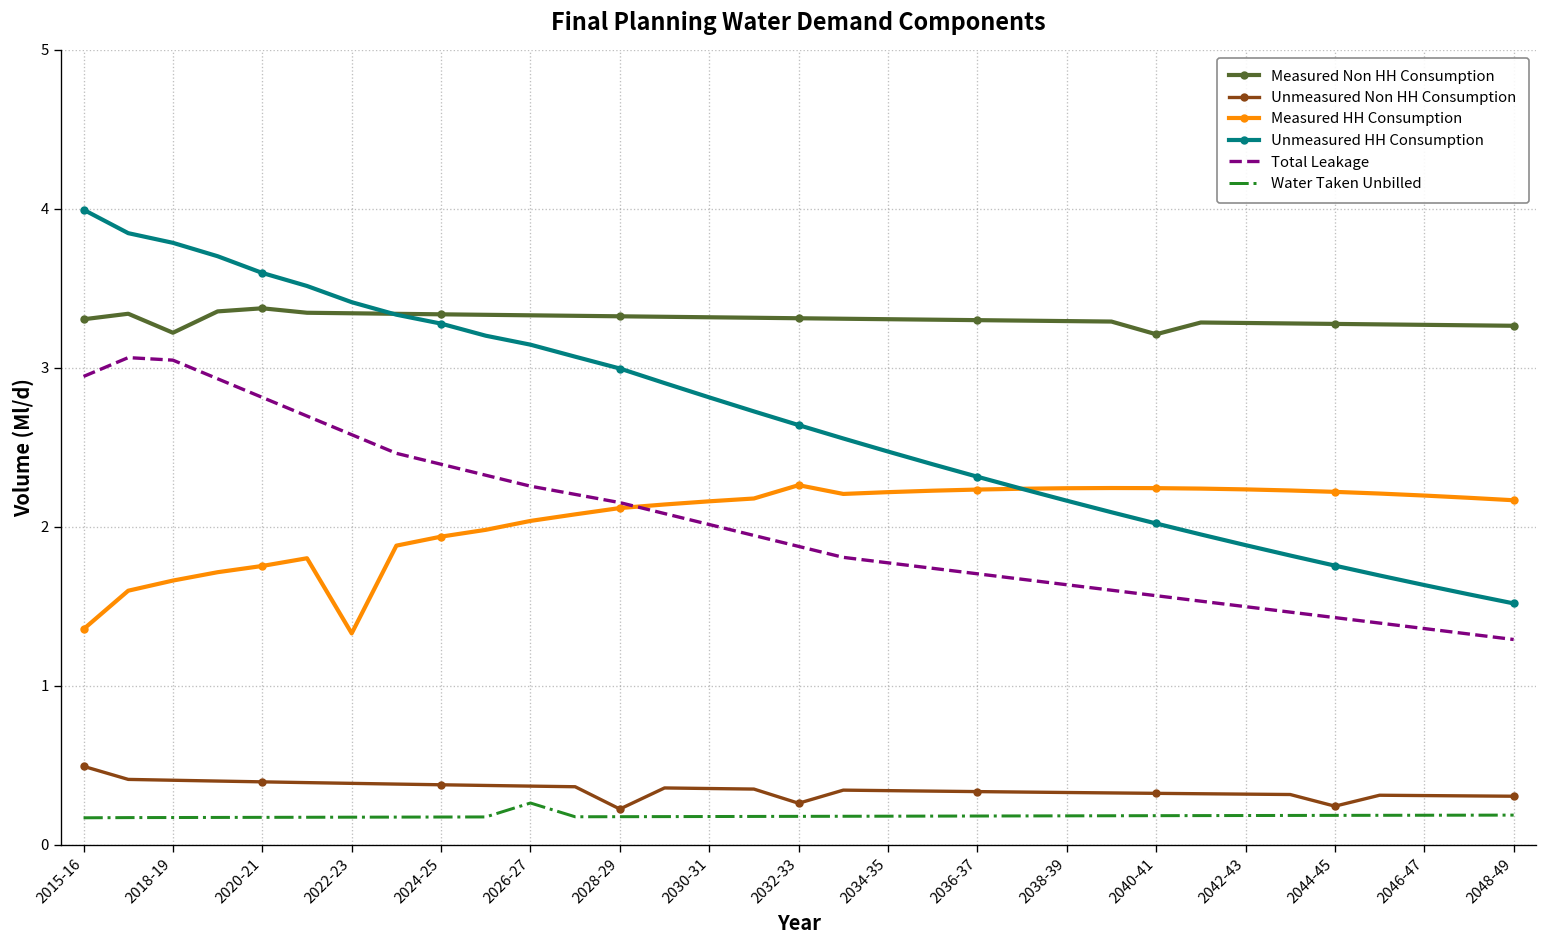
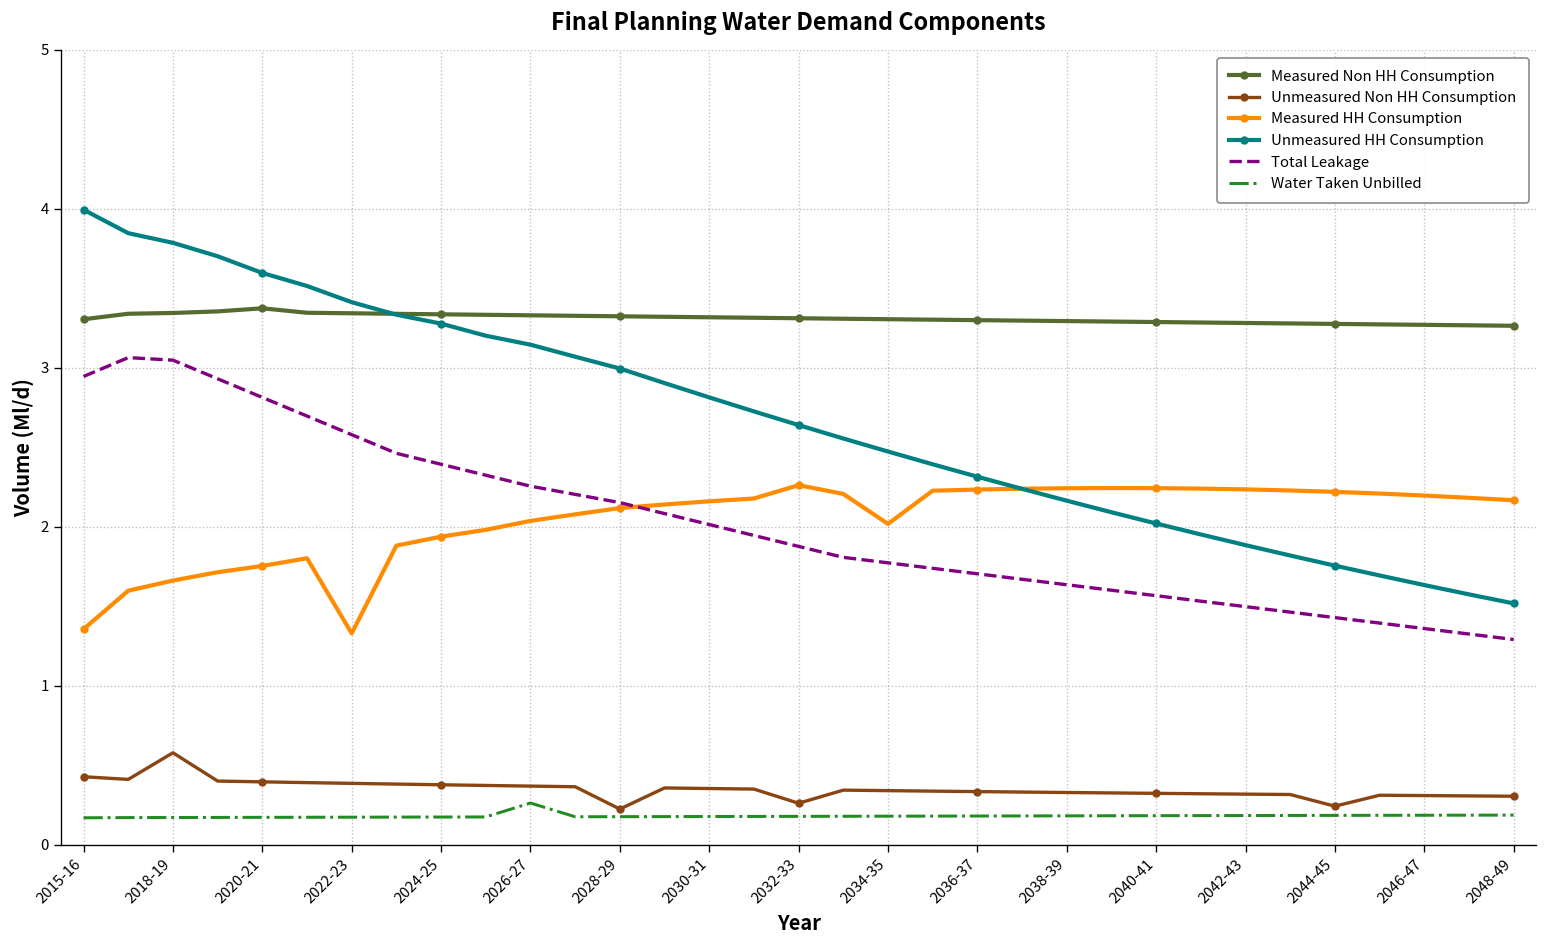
Unmeasured Non HH Consumption, 2015-16: 0.49 -> 0.43
Measured Non HH Consumption, 2018-19: 3.22 -> 3.35
Unmeasured Non HH Consumption, 2018-19: 0.41 -> 0.58
Measured HH Consumption, 2034-35: 2.22 -> 2.02
Measured Non HH Consumption, 2040-41: 3.21 -> 3.29
